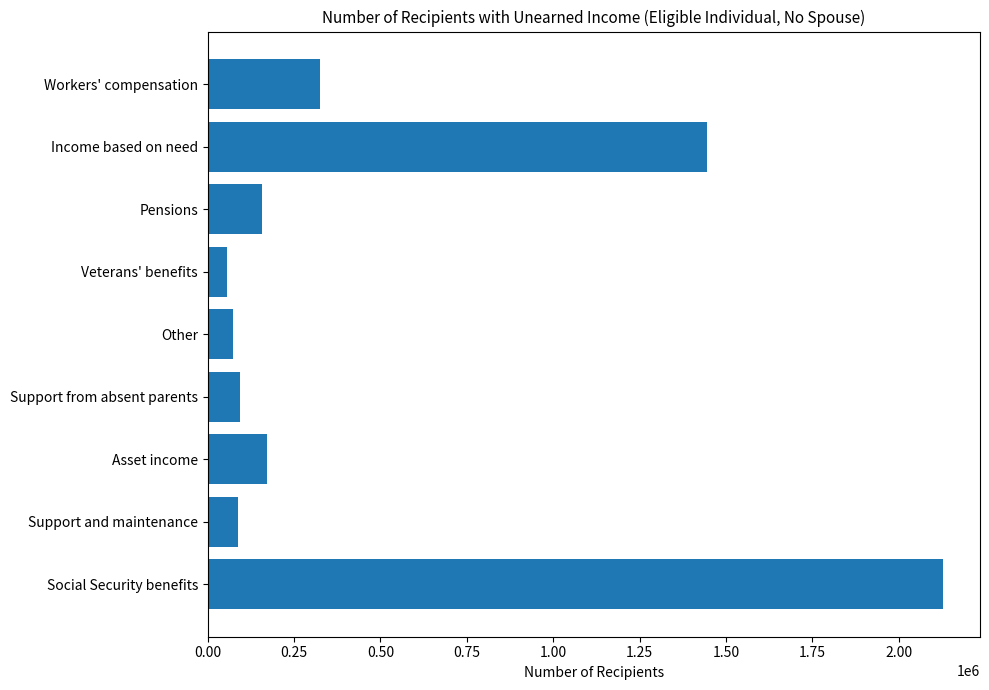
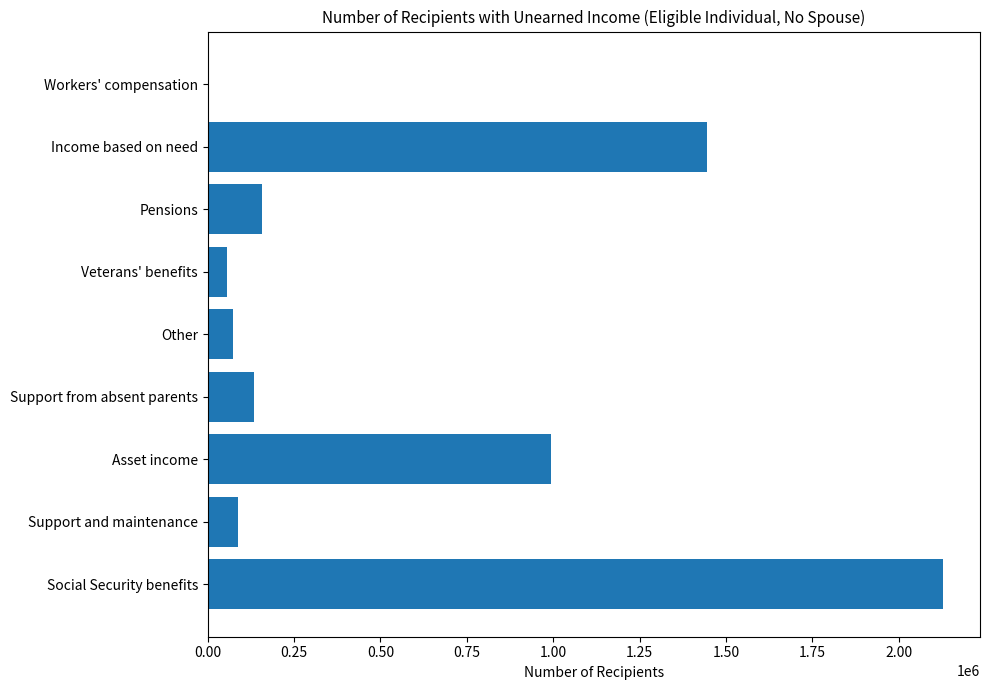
Workers' compensation: 320000 -> 0
Support from absent parents: 90000 -> 140000
Asset income: 170000 -> 990000
